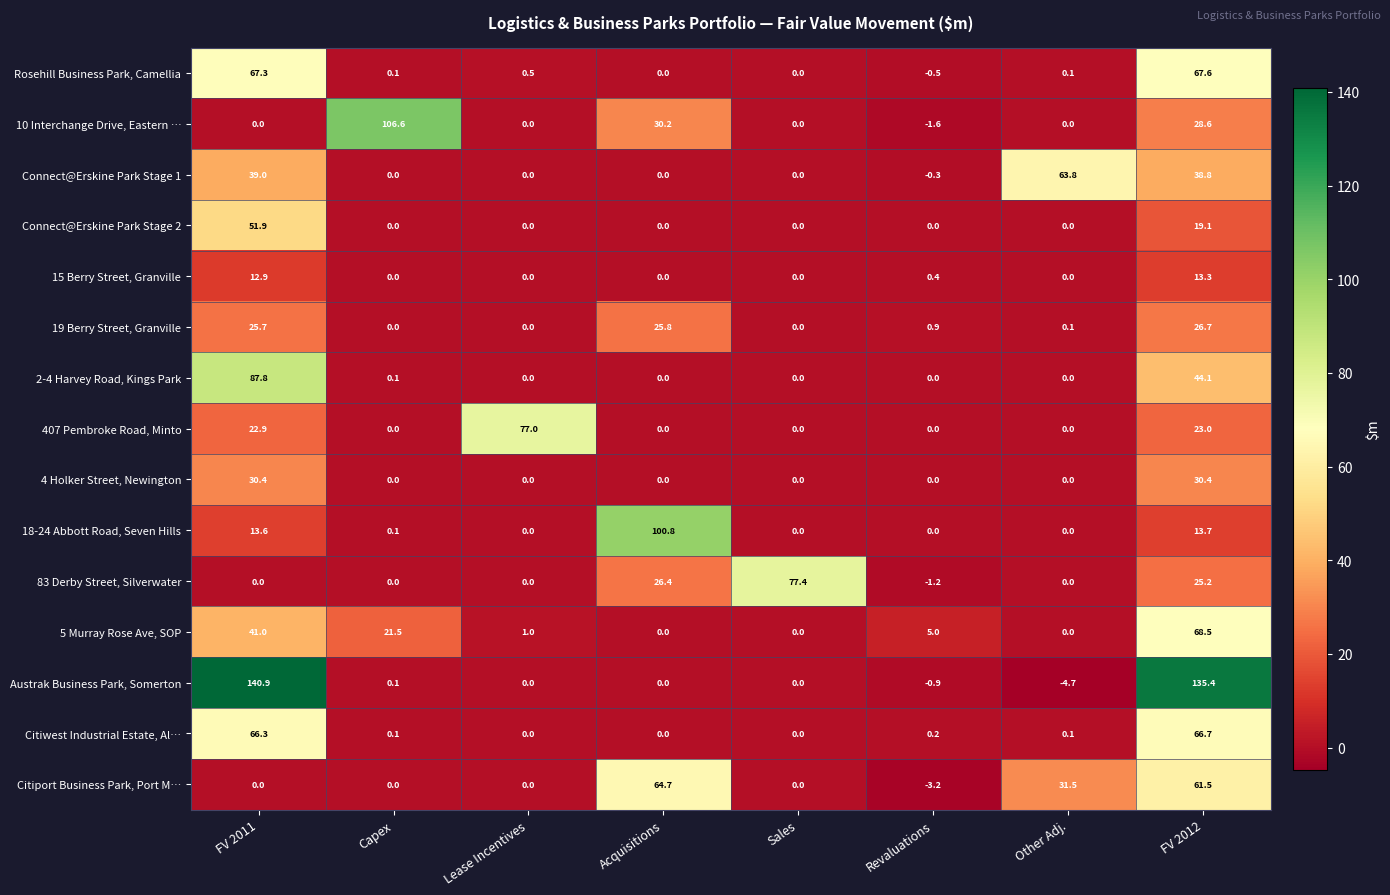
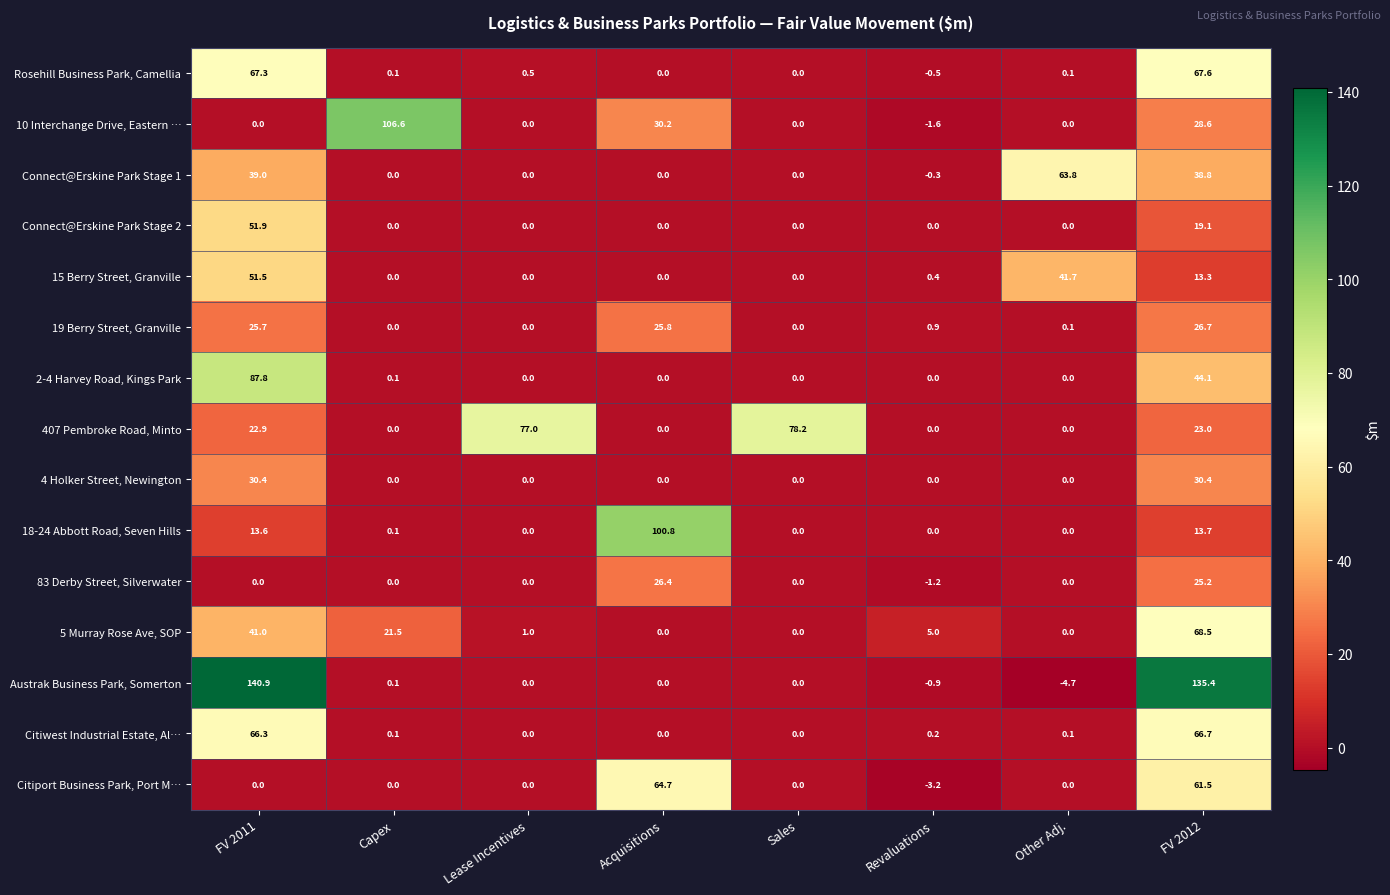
15 Berry Street, Granville, FV 2011: 12.9 -> 51.5
15 Berry Street, Granville, Other Adj.: 0.0 -> 41.7
407 Pembroke Road, Minto, Sales: 0.0 -> 78.2
83 Derby Street, Silverwater, Sales: 77.4 -> 0.0
Citiport Business Park, Port M…, Other Adj.: 31.5 -> 0.0
